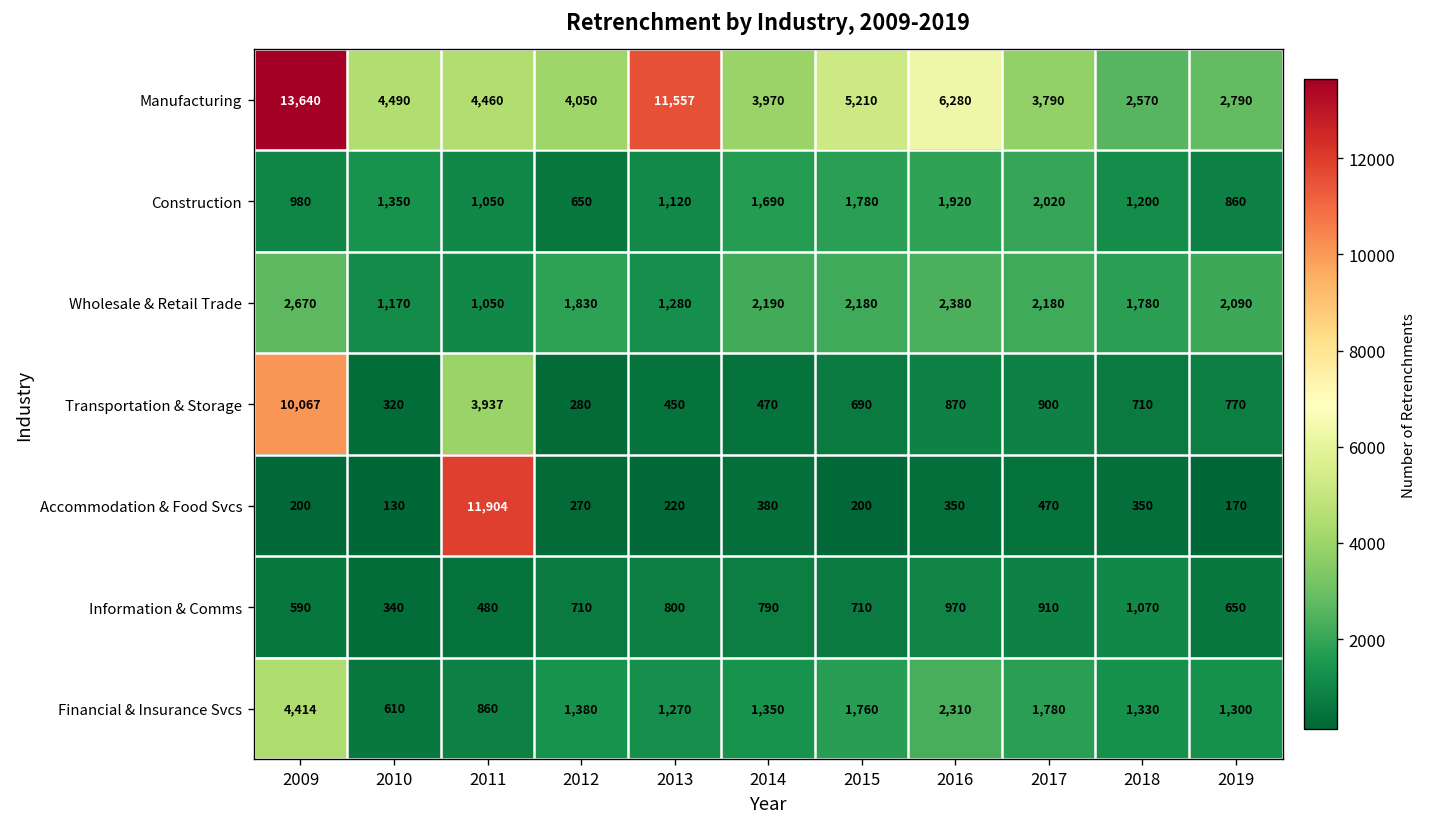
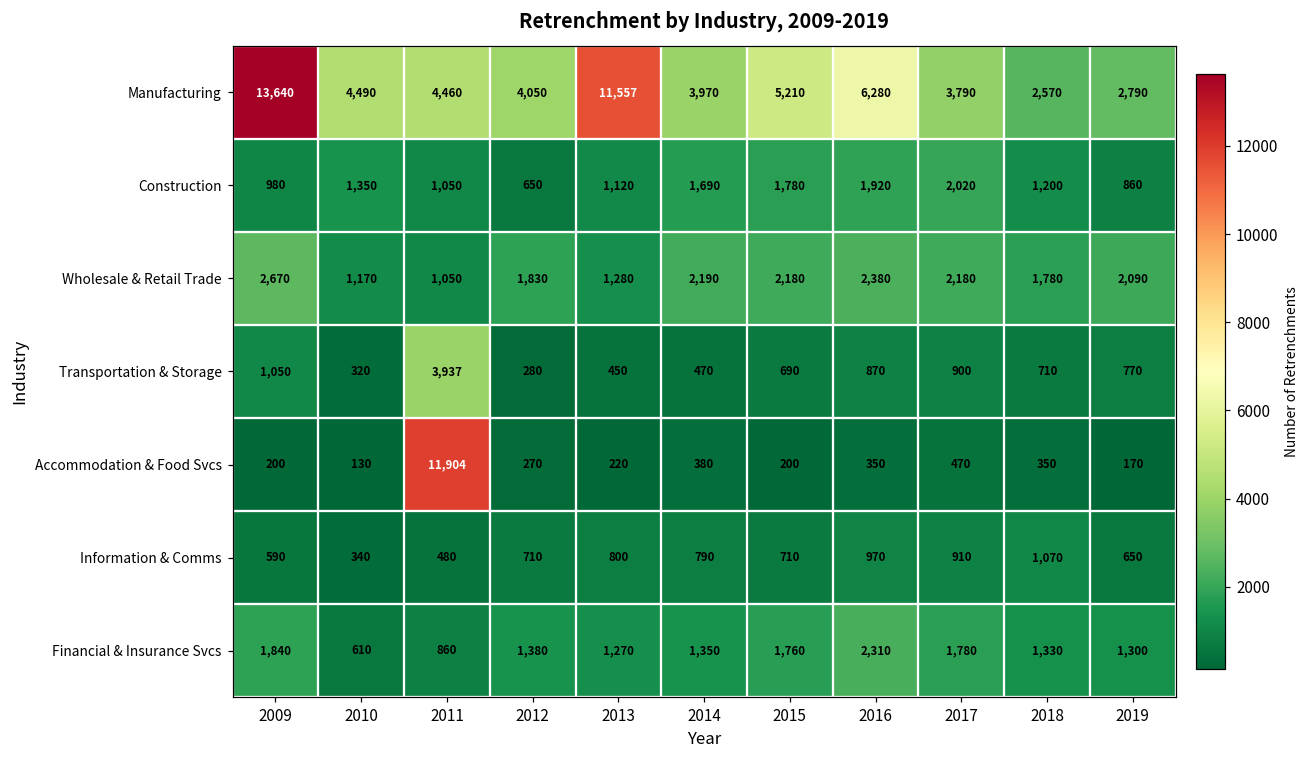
Transportation & Storage, 2009: 10,067 -> 1,050
Financial & Insurance Svcs, 2009: 4,414 -> 1,840
